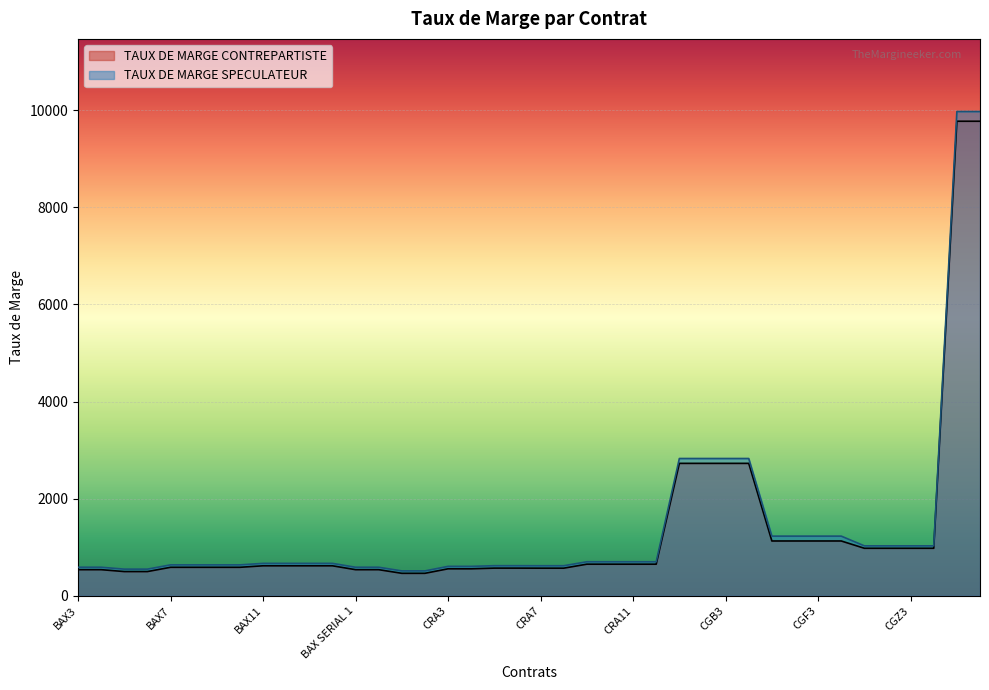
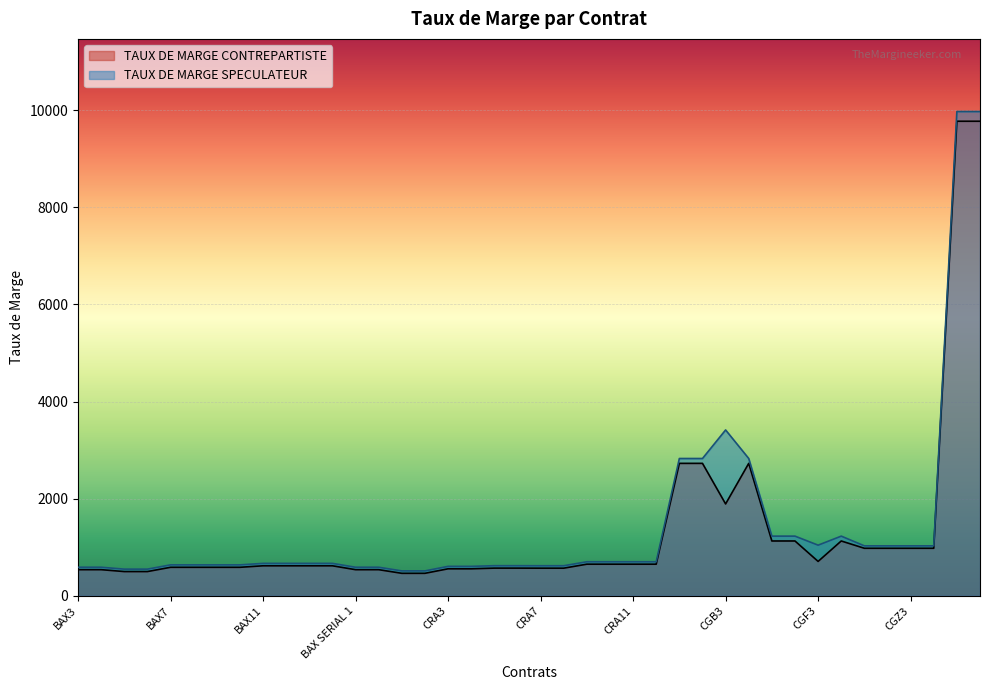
TAUX DE MARGE CONTREPARTISTE, CGB3: 2700 -> 1900
TAUX DE MARGE SPECULATEUR, CGB3: 2800 -> 3400
TAUX DE MARGE CONTREPARTISTE, CGF3: 1100 -> 700
TAUX DE MARGE SPECULATEUR, CGF3: 1200 -> 1000
